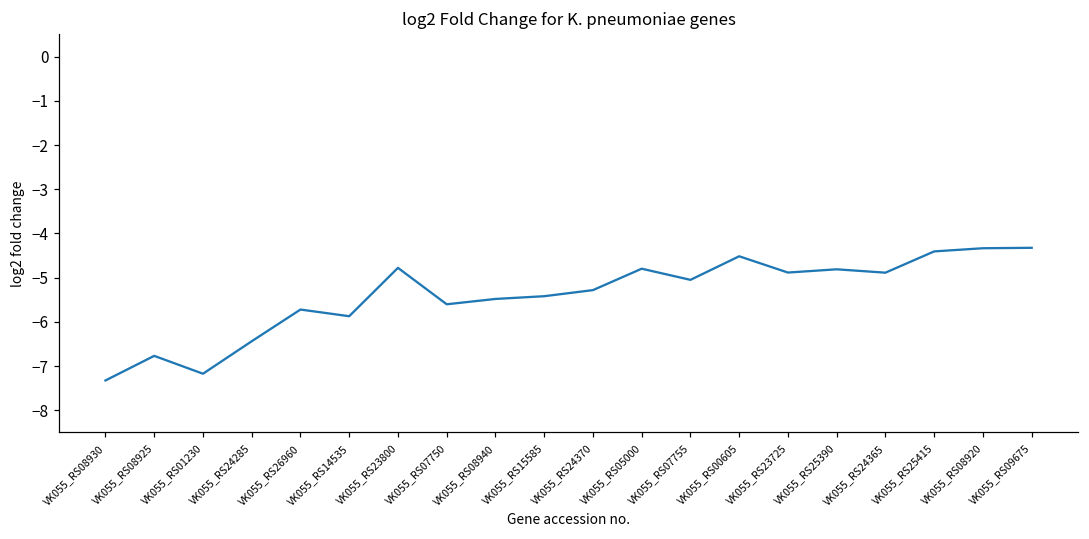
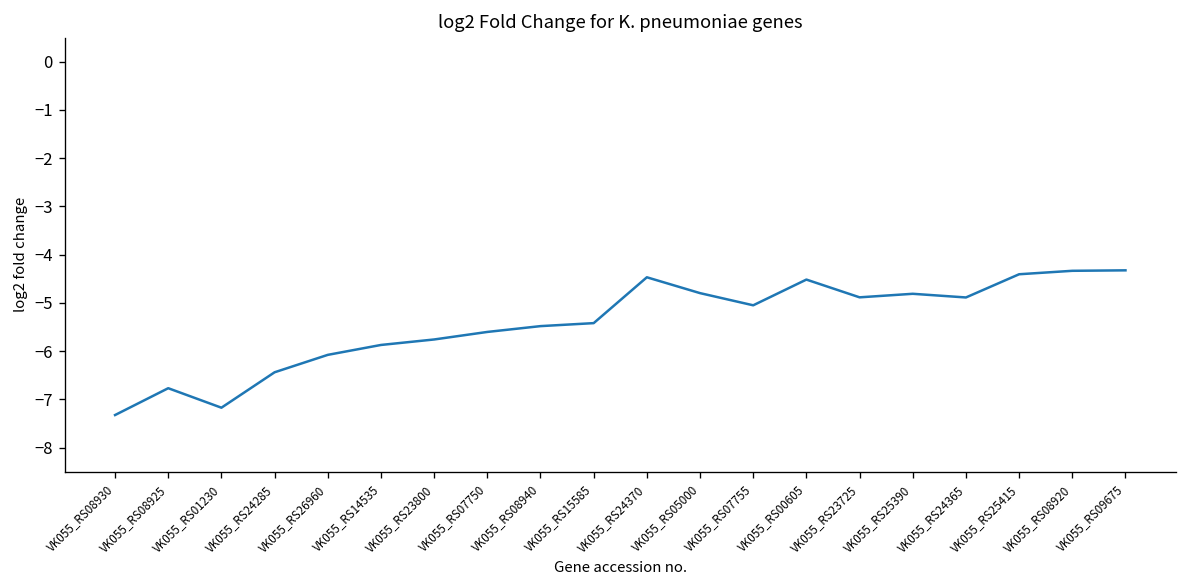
VK055_RS26960: -5.7 -> -6.1
VK055_RS23800: -4.8 -> -5.8
VK055_RS24370: -5.3 -> -4.5
